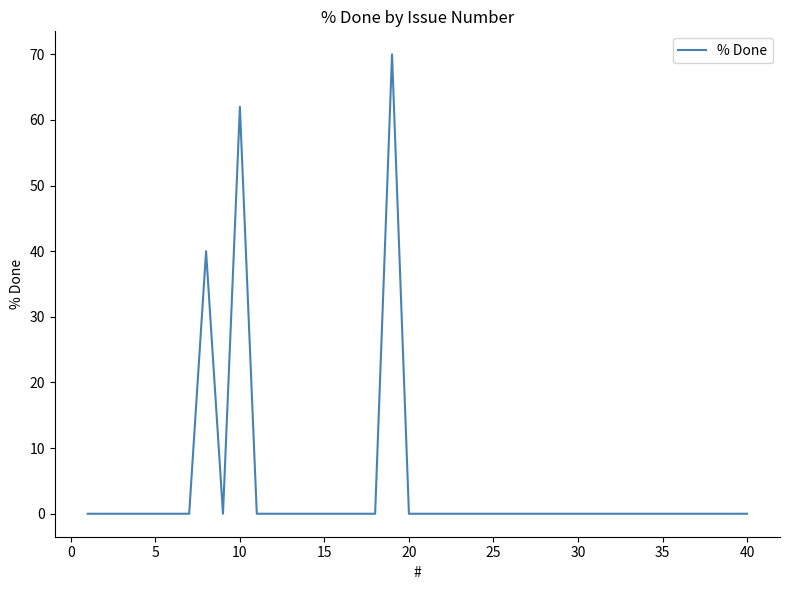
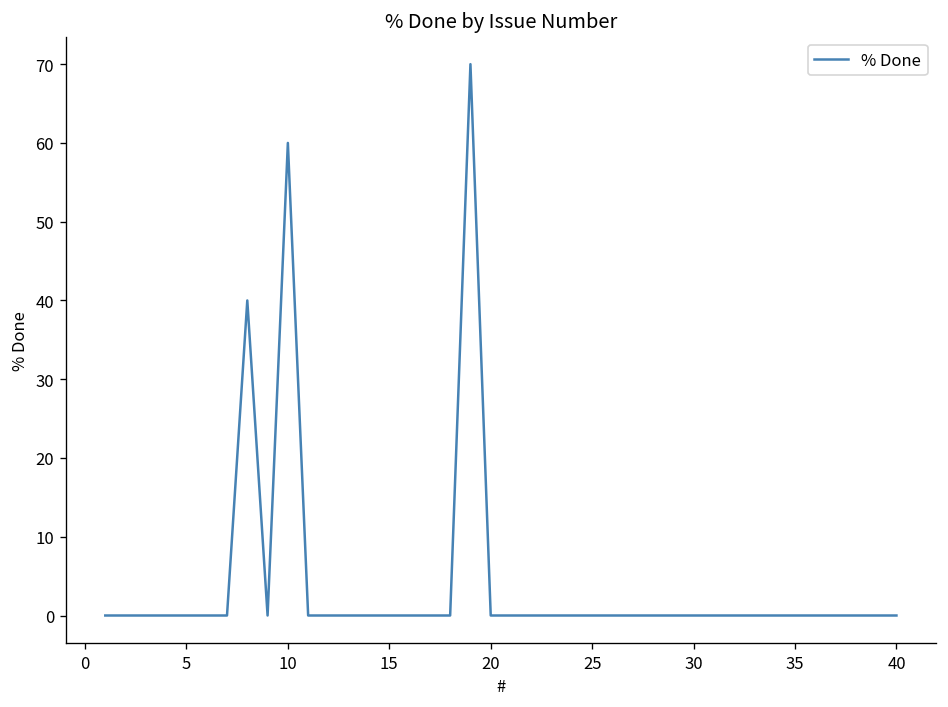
10: 62 -> 60
